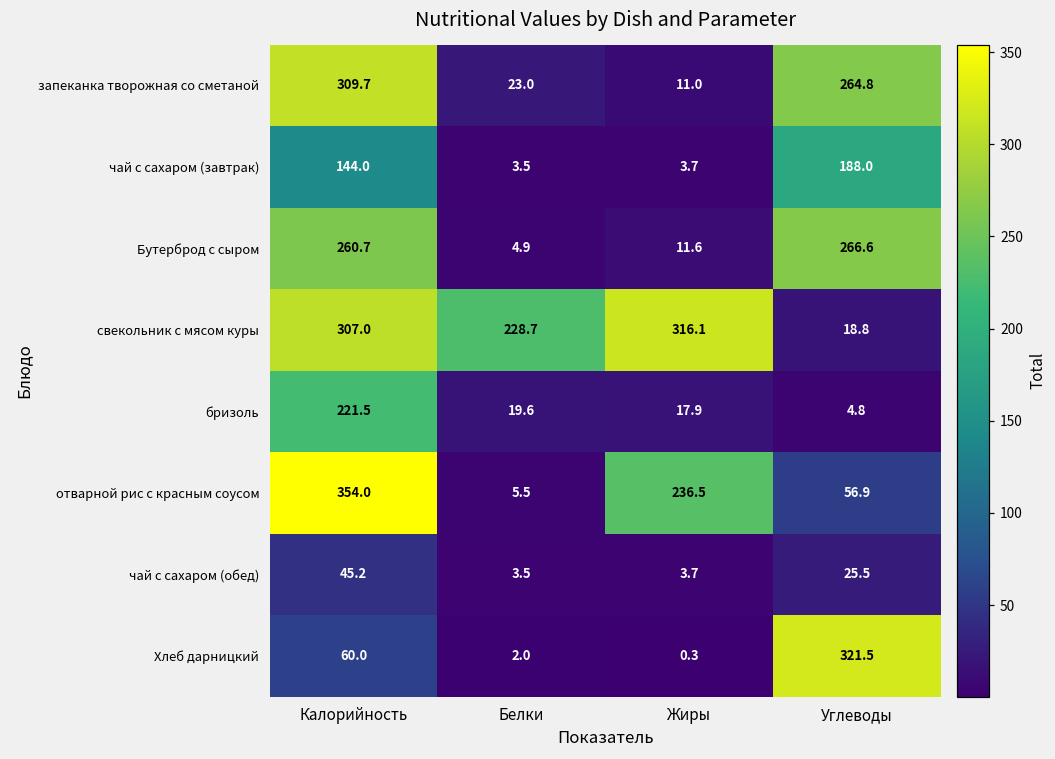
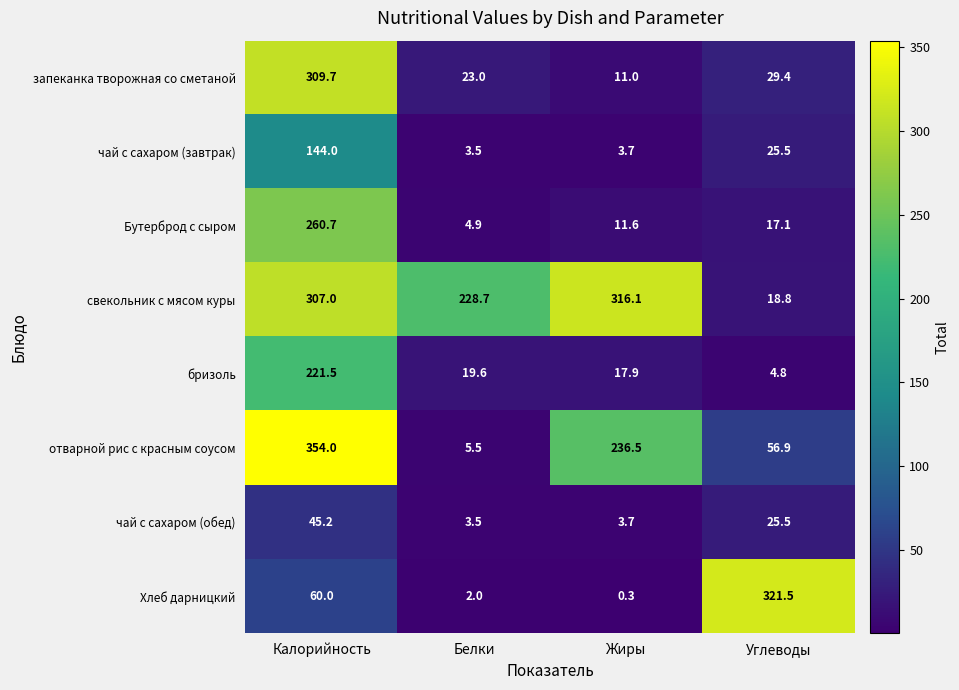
запеканка творожная со сметаной, Углеводы: 264.8 -> 29.4
чай с сахаром (завтрак), Углеводы: 188.0 -> 25.5
Бутерброд с сыром, Углеводы: 266.6 -> 17.1
